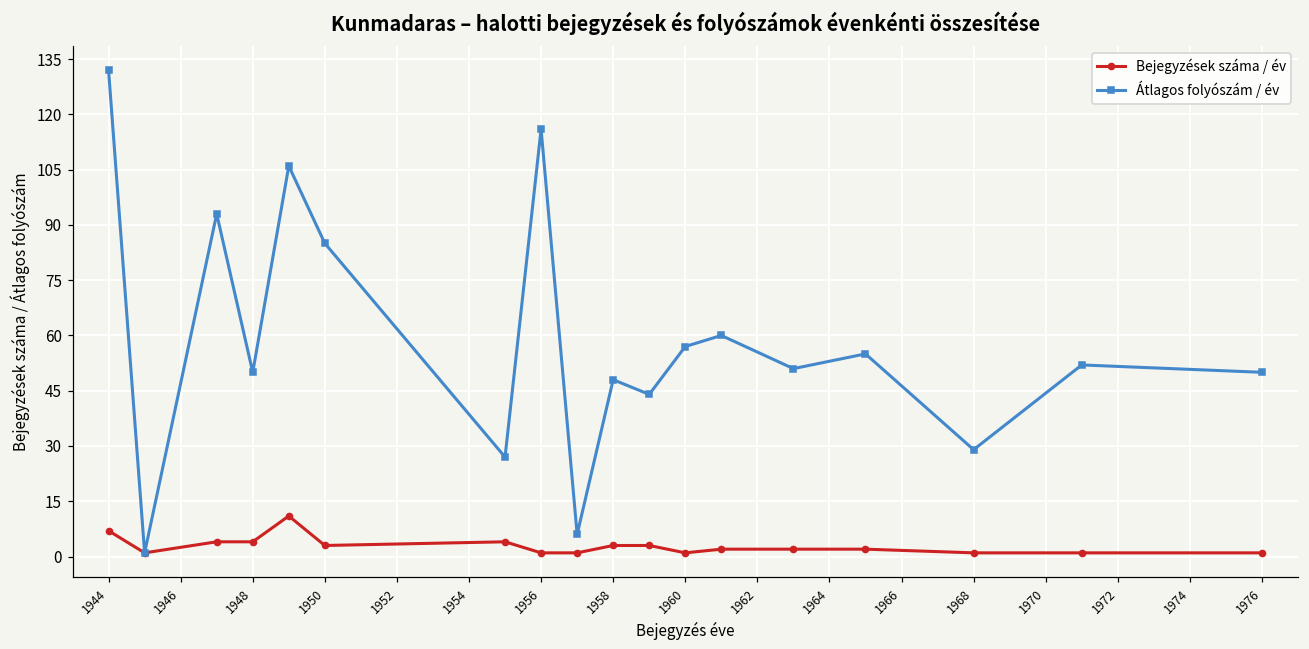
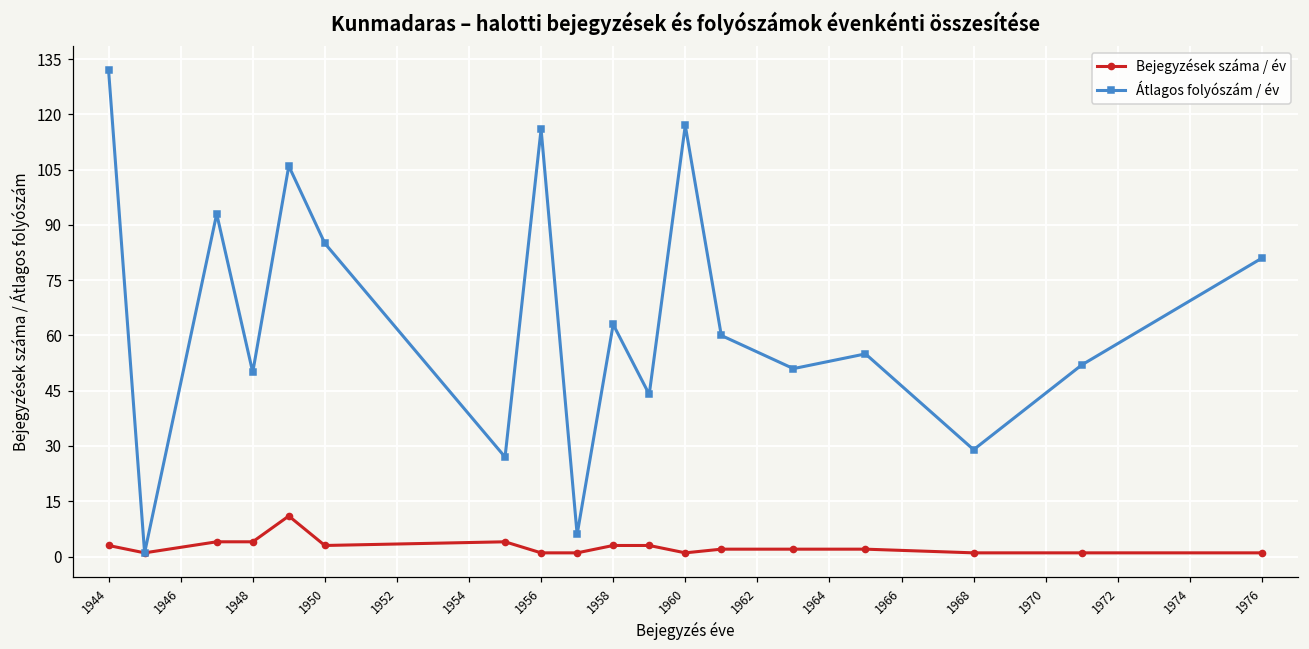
Bejegyzések száma / év, 1944: 7 -> 3
Átlagos folyószám / év, 1958: 48 -> 63
Átlagos folyószám / év, 1960: 57 -> 117
Átlagos folyószám / év, 1976: 50 -> 81
